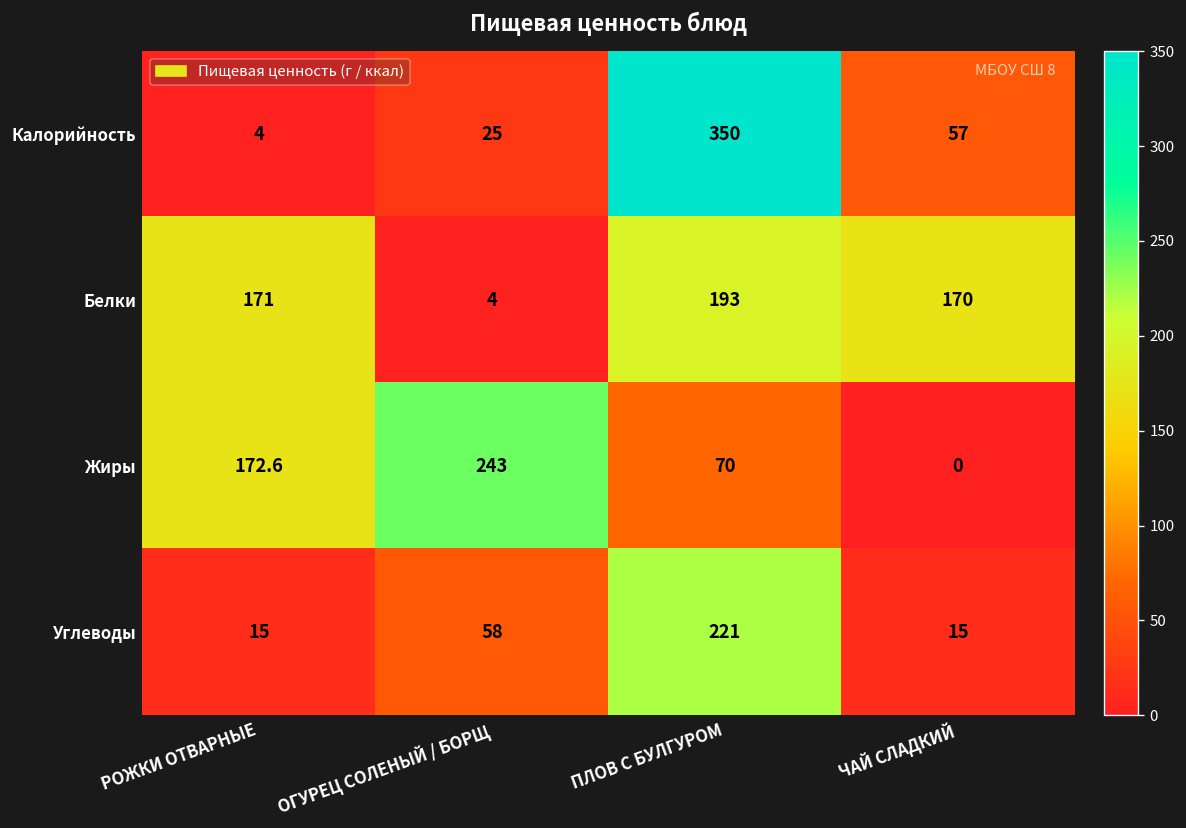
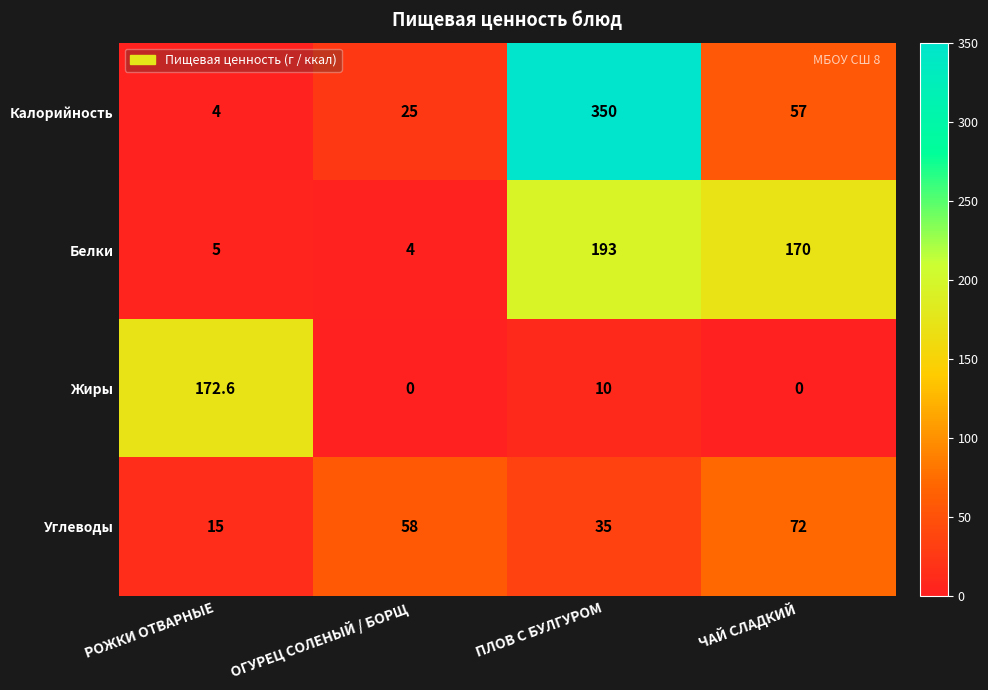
Белки, РОЖКИ ОТВАРНЫЕ: 171 -> 5
Жиры, ОГУРЕЦ СОЛЕНЫЙ / БОРЩ: 243 -> 0
Жиры, ПЛОВ С БУЛГУРОМ: 70 -> 10
Углеводы, ПЛОВ С БУЛГУРОМ: 221 -> 35
Углеводы, ЧАЙ СЛАДКИЙ: 15 -> 72
